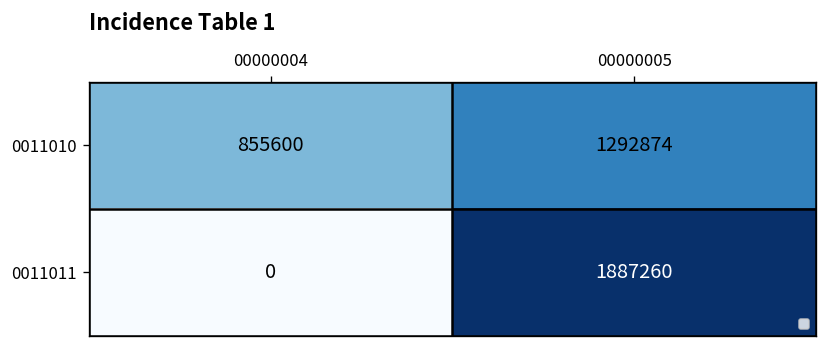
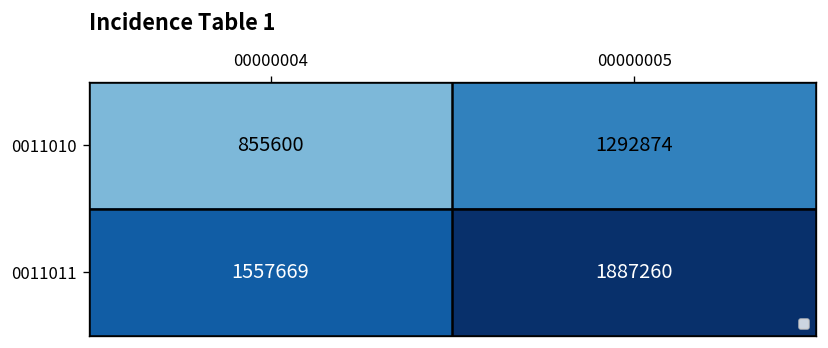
0011011, 00000004: 0 -> 1557669
